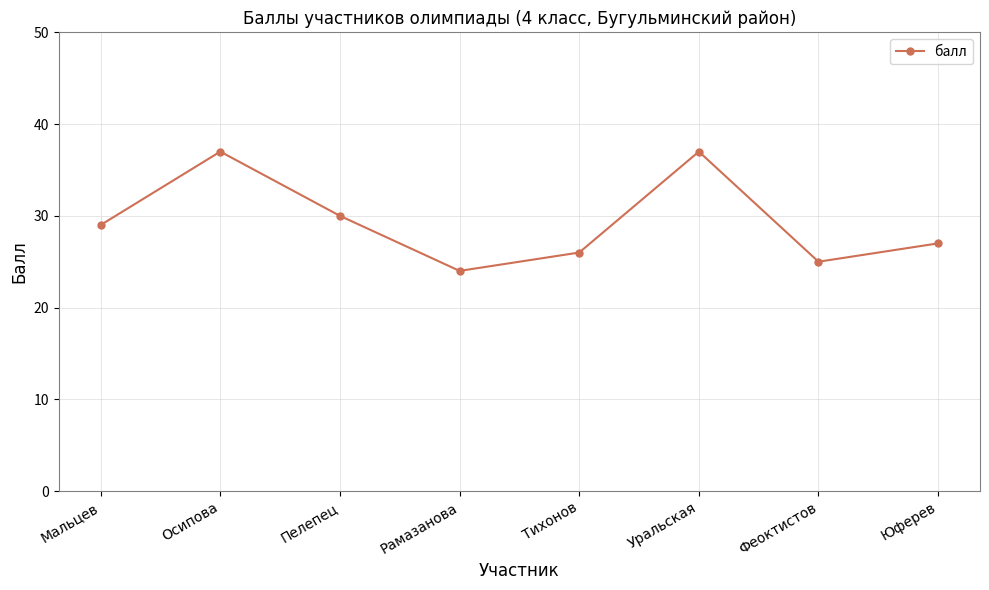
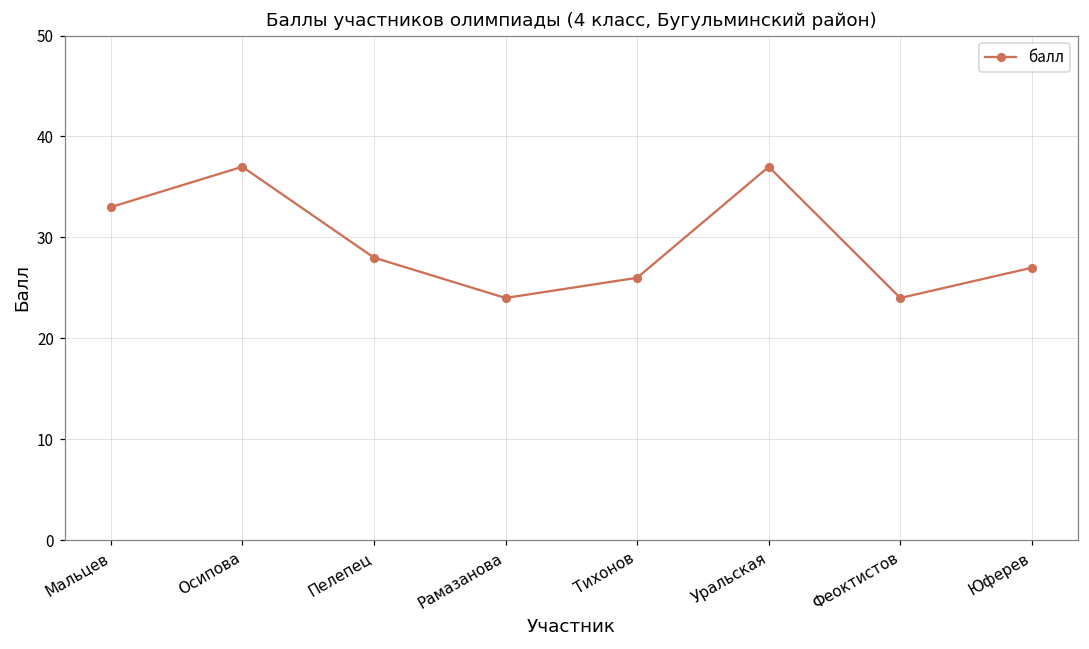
Мальцев: 29 -> 33
Пелепец: 30 -> 28
Феоктистов: 25 -> 24
